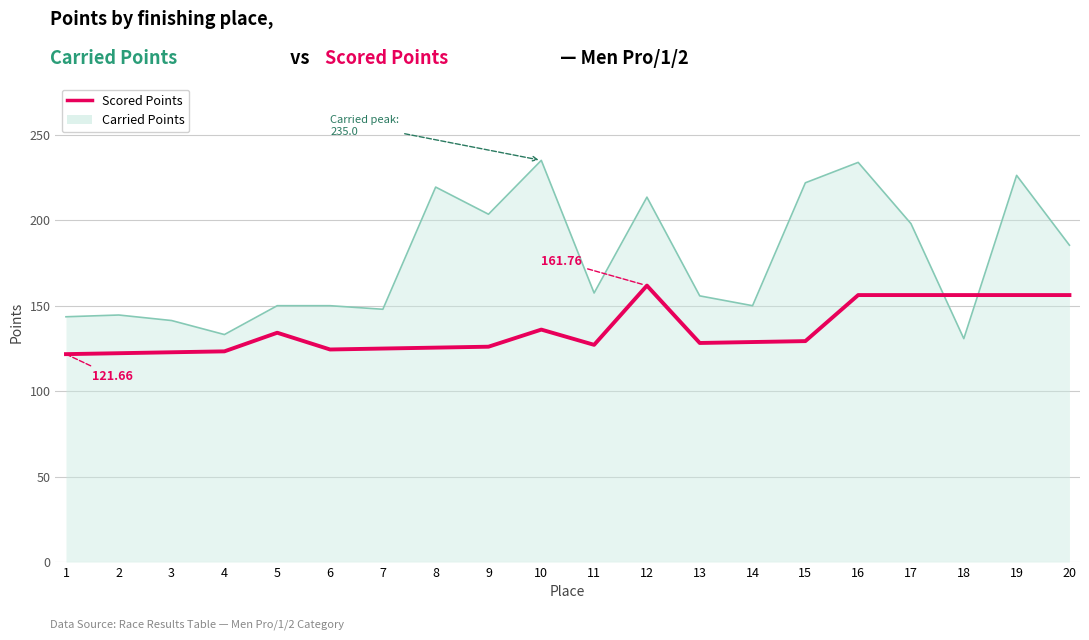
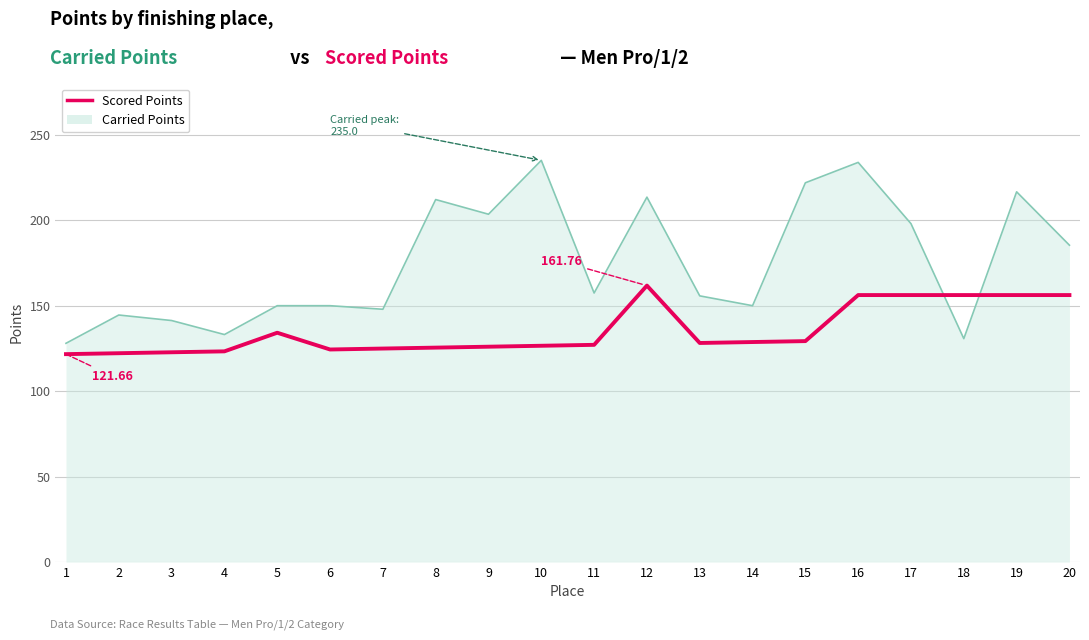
Carried Points, 1: 144 -> 128
Carried Points, 8: 219 -> 212
Scored Points, 10: 136 -> 127
Carried Points, 19: 226 -> 217
